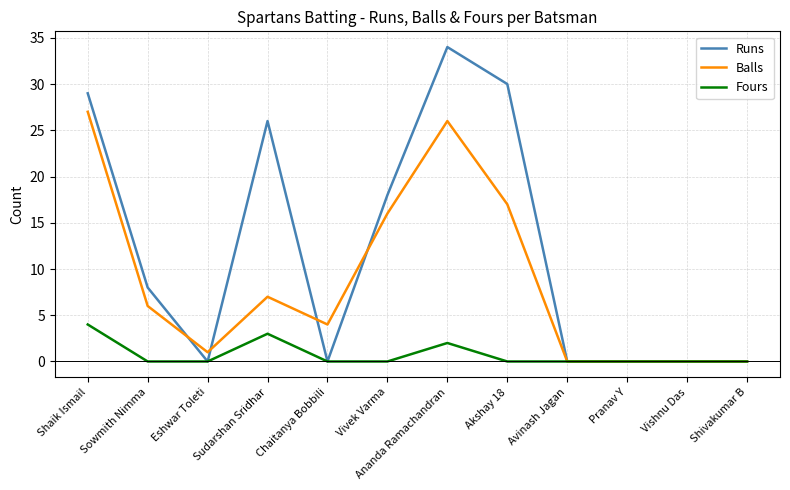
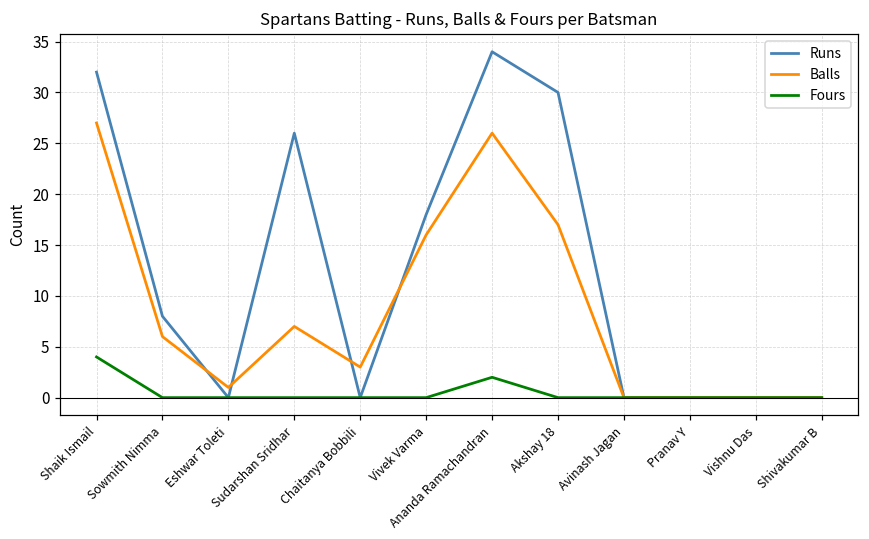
Runs, Shaik Ismail: 29 -> 32
Fours, Sudarshan Sridhar: 3 -> 0
Balls, Chaitanya Bobbili: 4 -> 3
